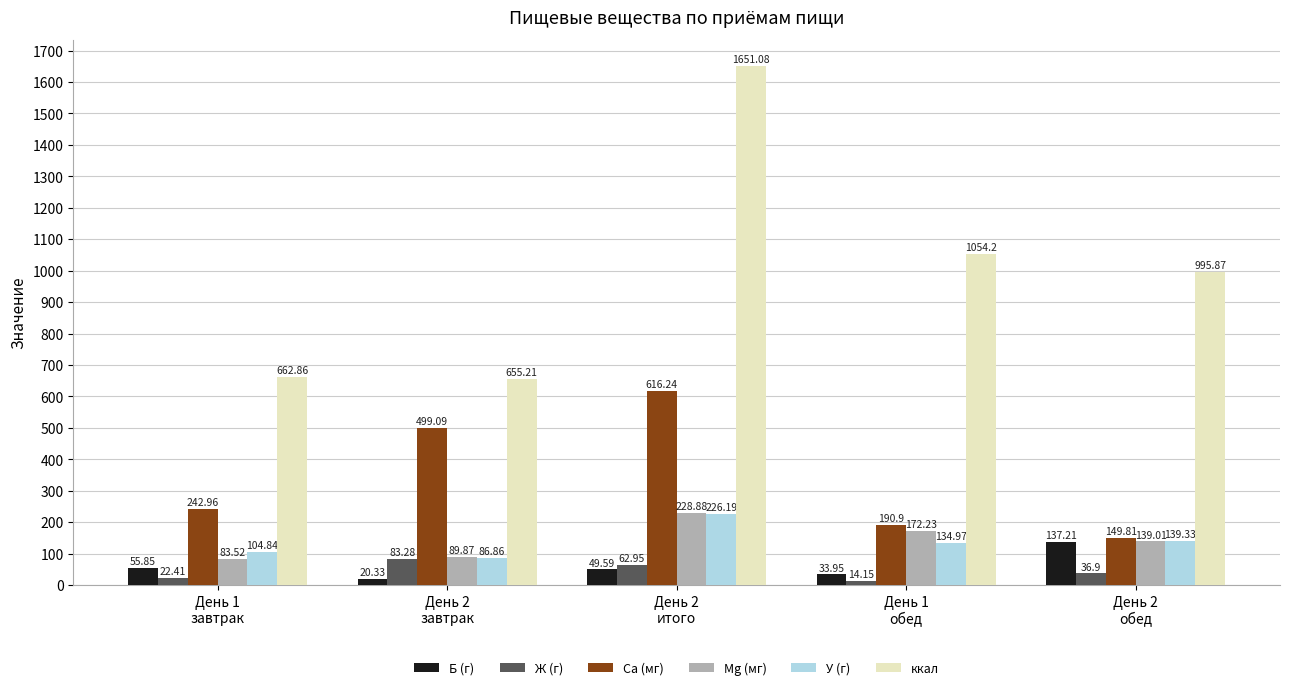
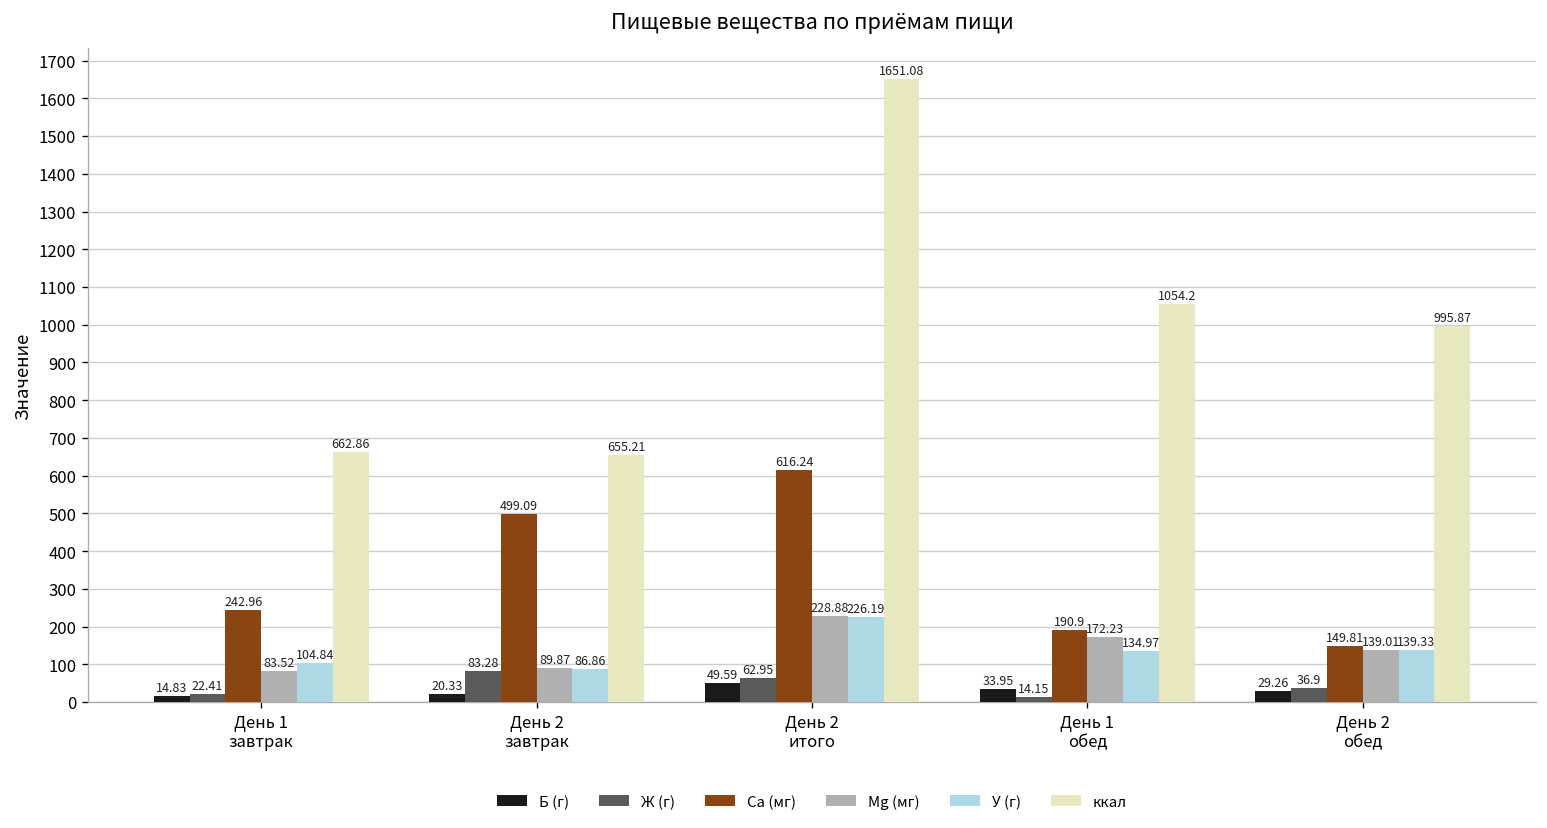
Б (г), День 1 завтрак: 55.85 -> 14.83
Б (г), День 2 обед: 137.21 -> 29.26
